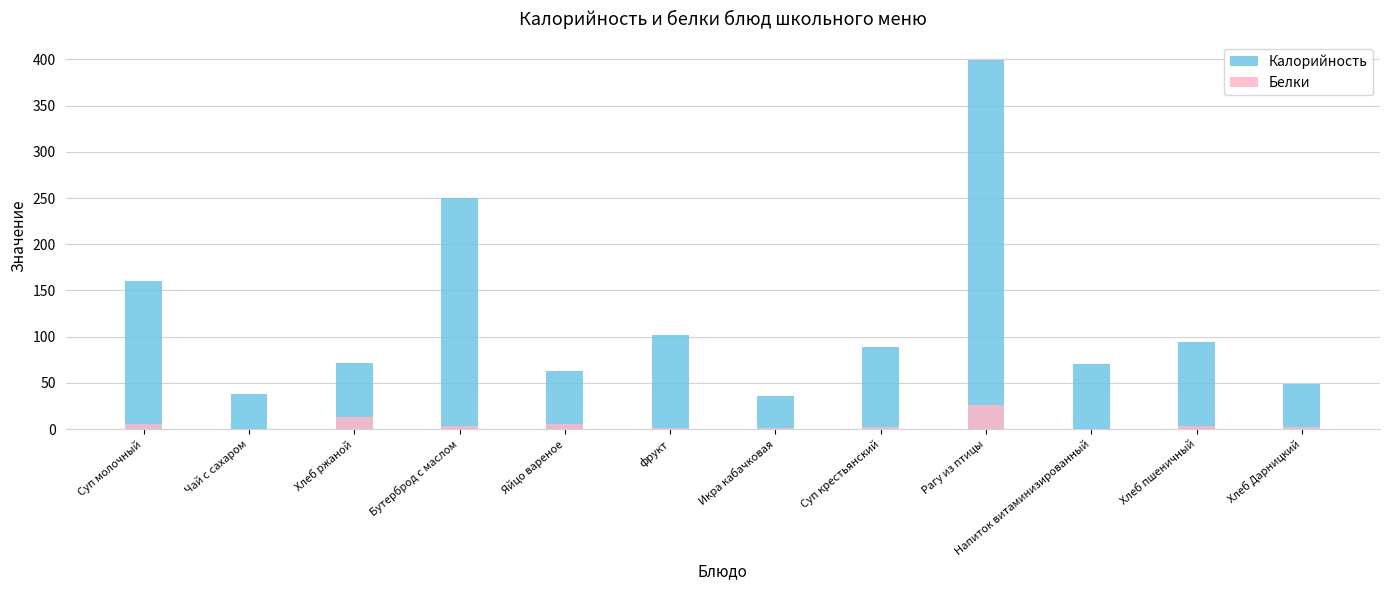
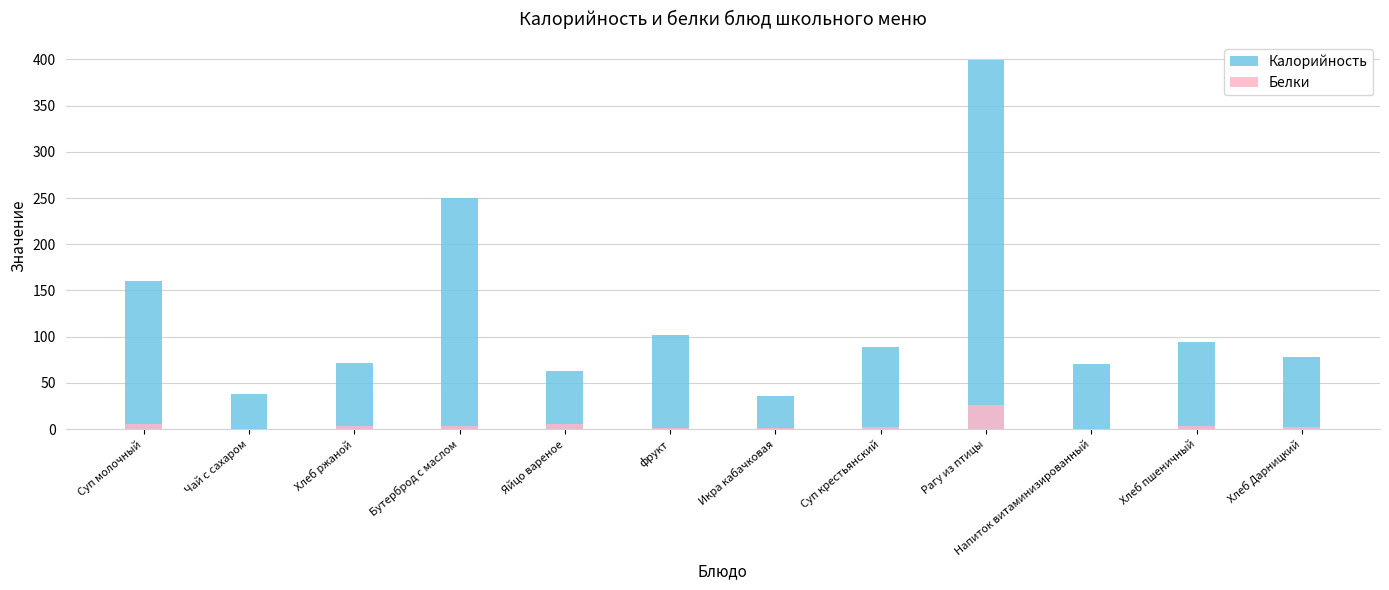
Белки, Хлеб ржаной: 10 -> 0
Калорийность, Хлеб Дарницкий: 50 -> 80
